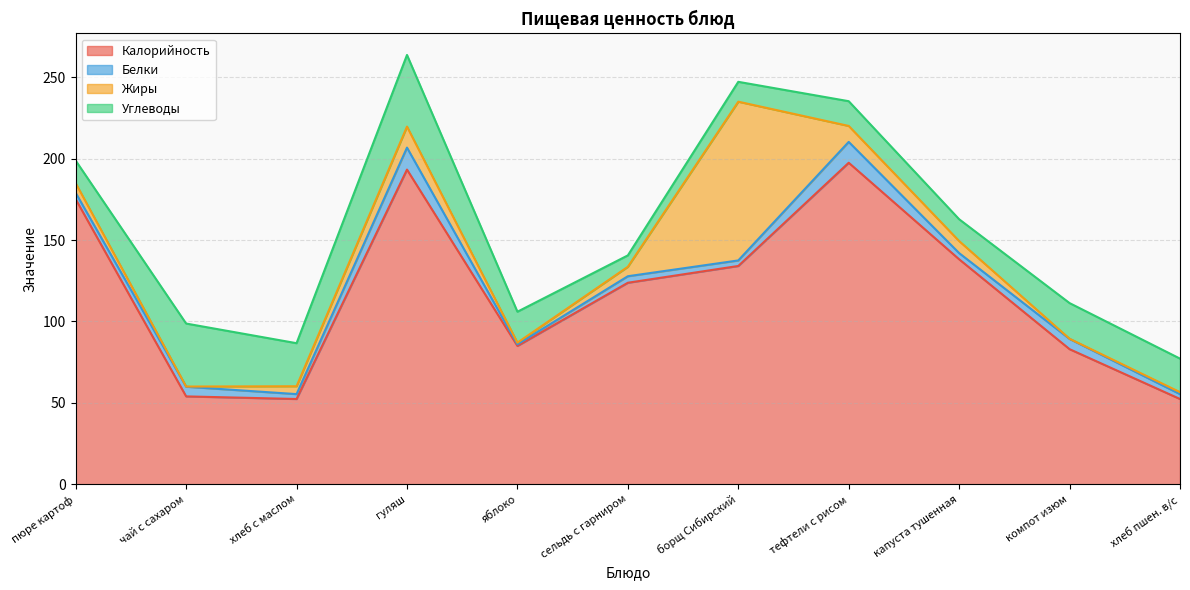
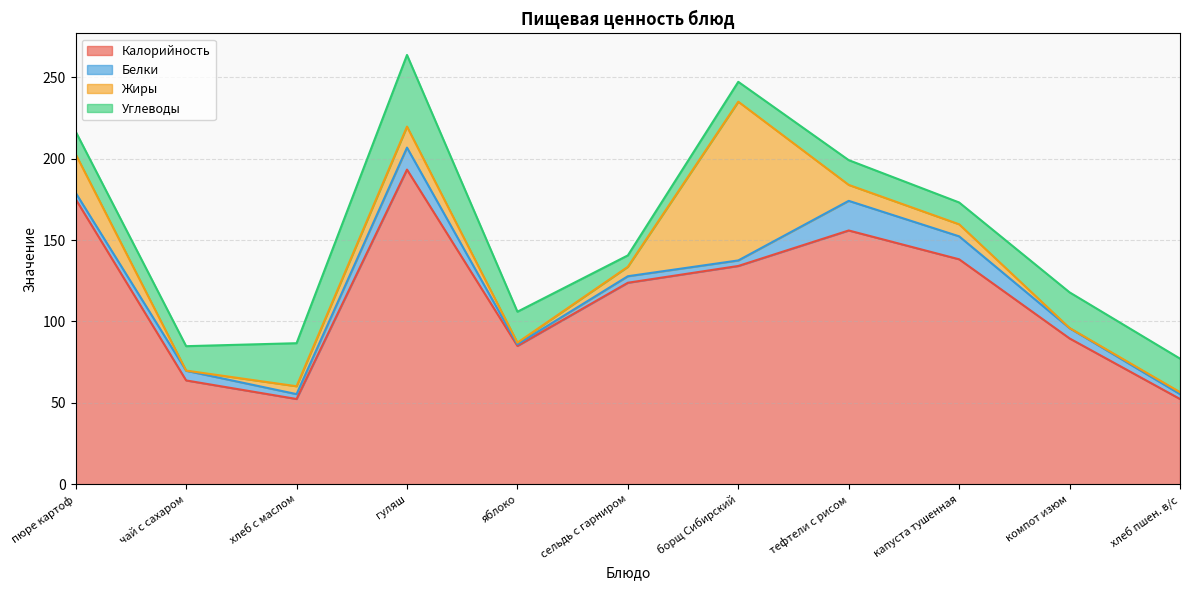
Жиры, пюре картоф: 6 -> 24
Калорийность, чай с сахаром: 54 -> 64
Углеводы, чай с сахаром: 39 -> 15
Калорийность, тефтели с рисом: 198 -> 156
Белки, тефтели с рисом: 13 -> 18
Белки, капуста тушенная: 4 -> 14
Калорийность, компот изюм: 83 -> 90
